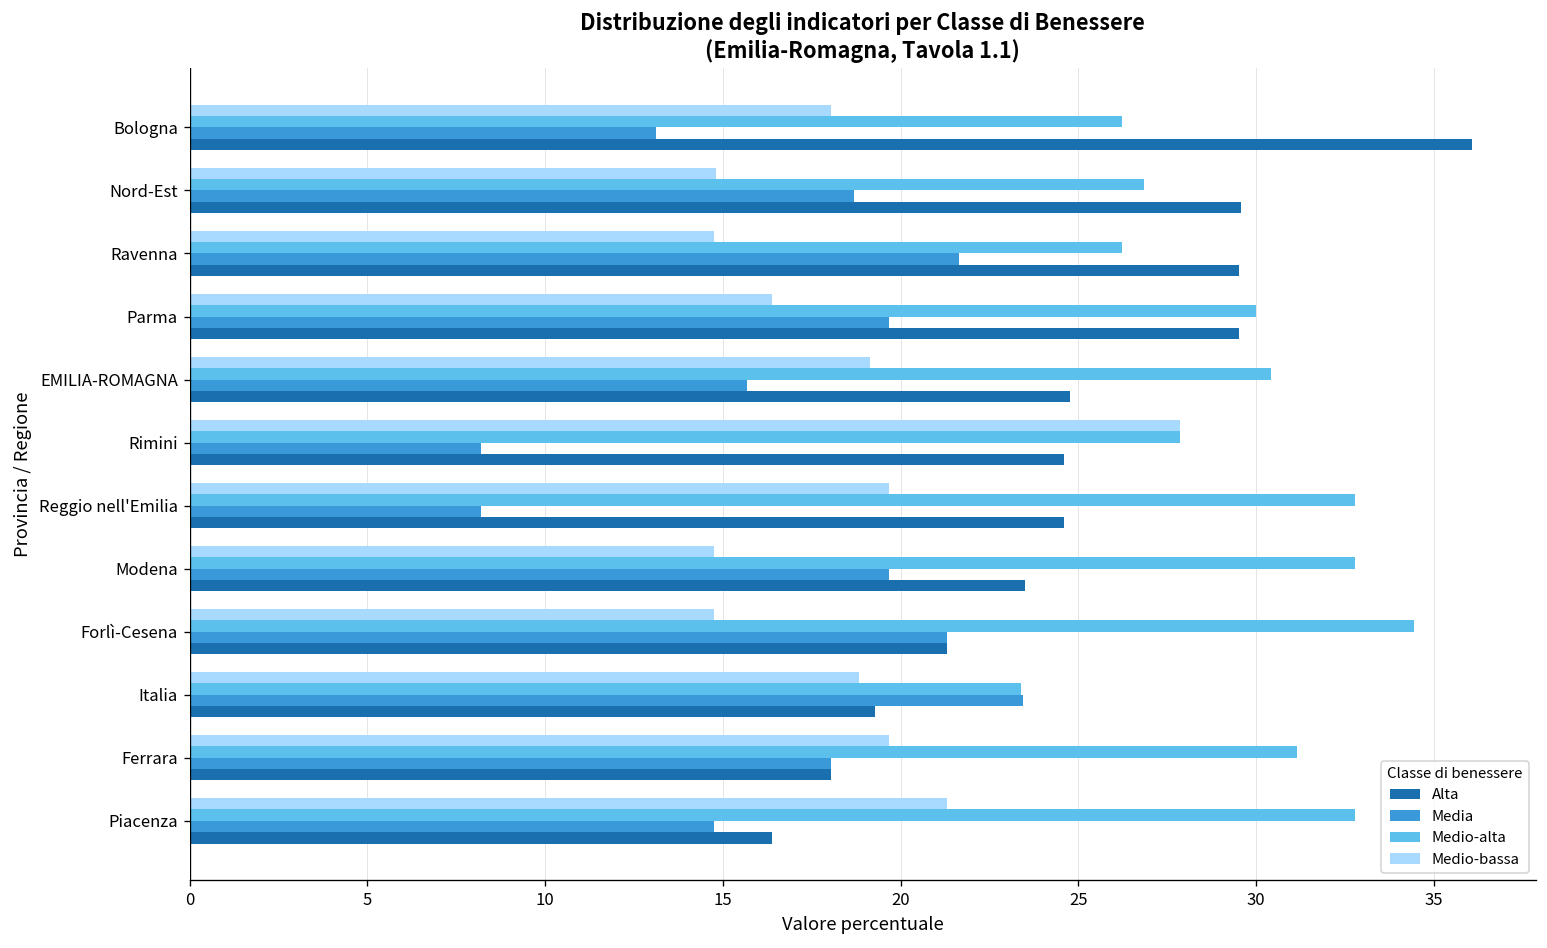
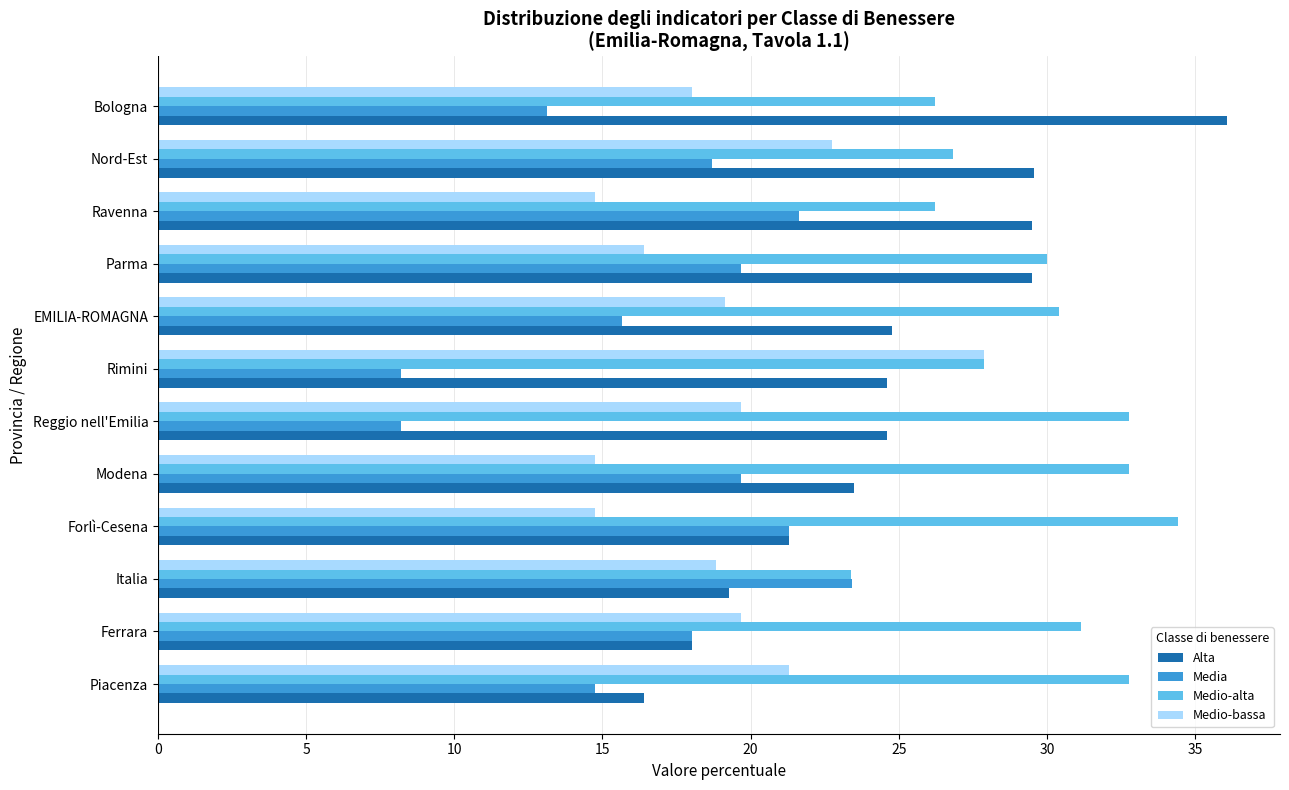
Medio-bassa, Nord-Est: 14.8 -> 22.7
